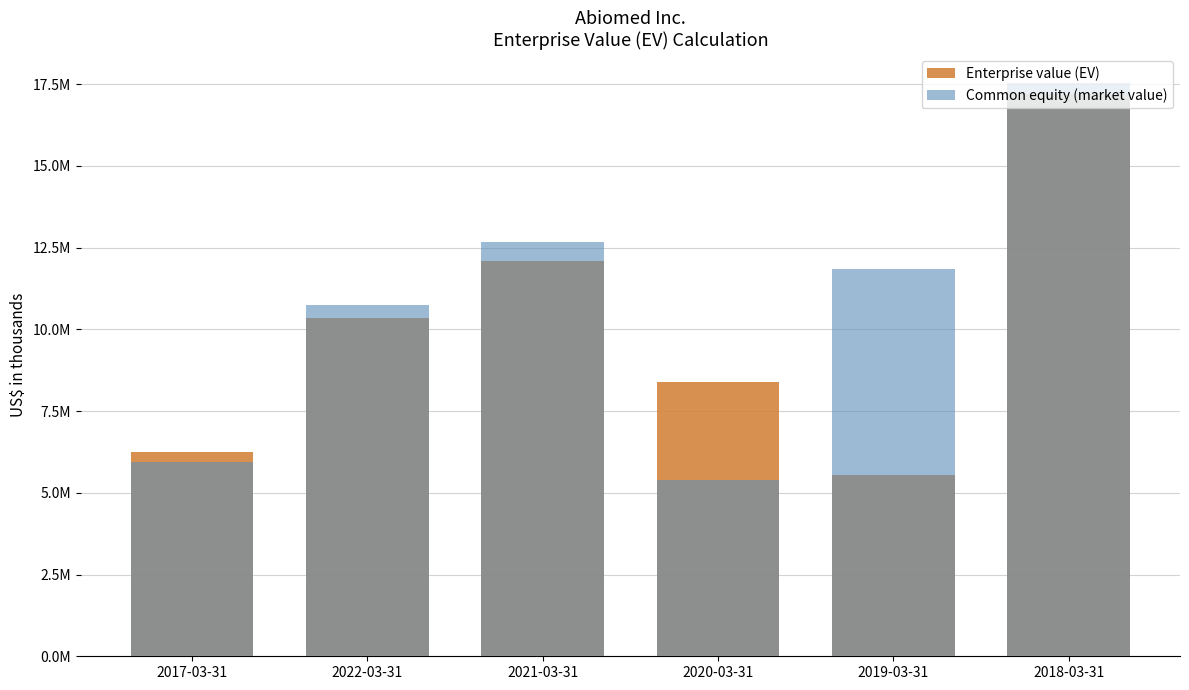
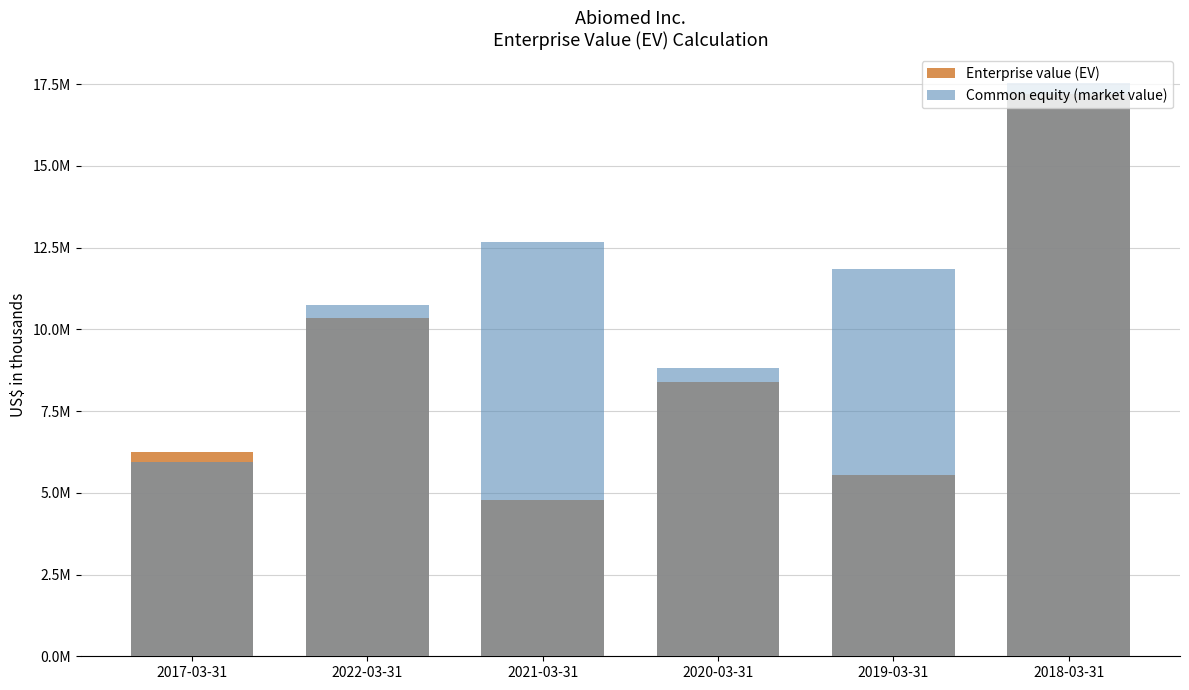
Enterprise value (EV), 2021-03-31: 12100000 -> 4800000
Common equity (market value), 2020-03-31: 5400000 -> 8800000
